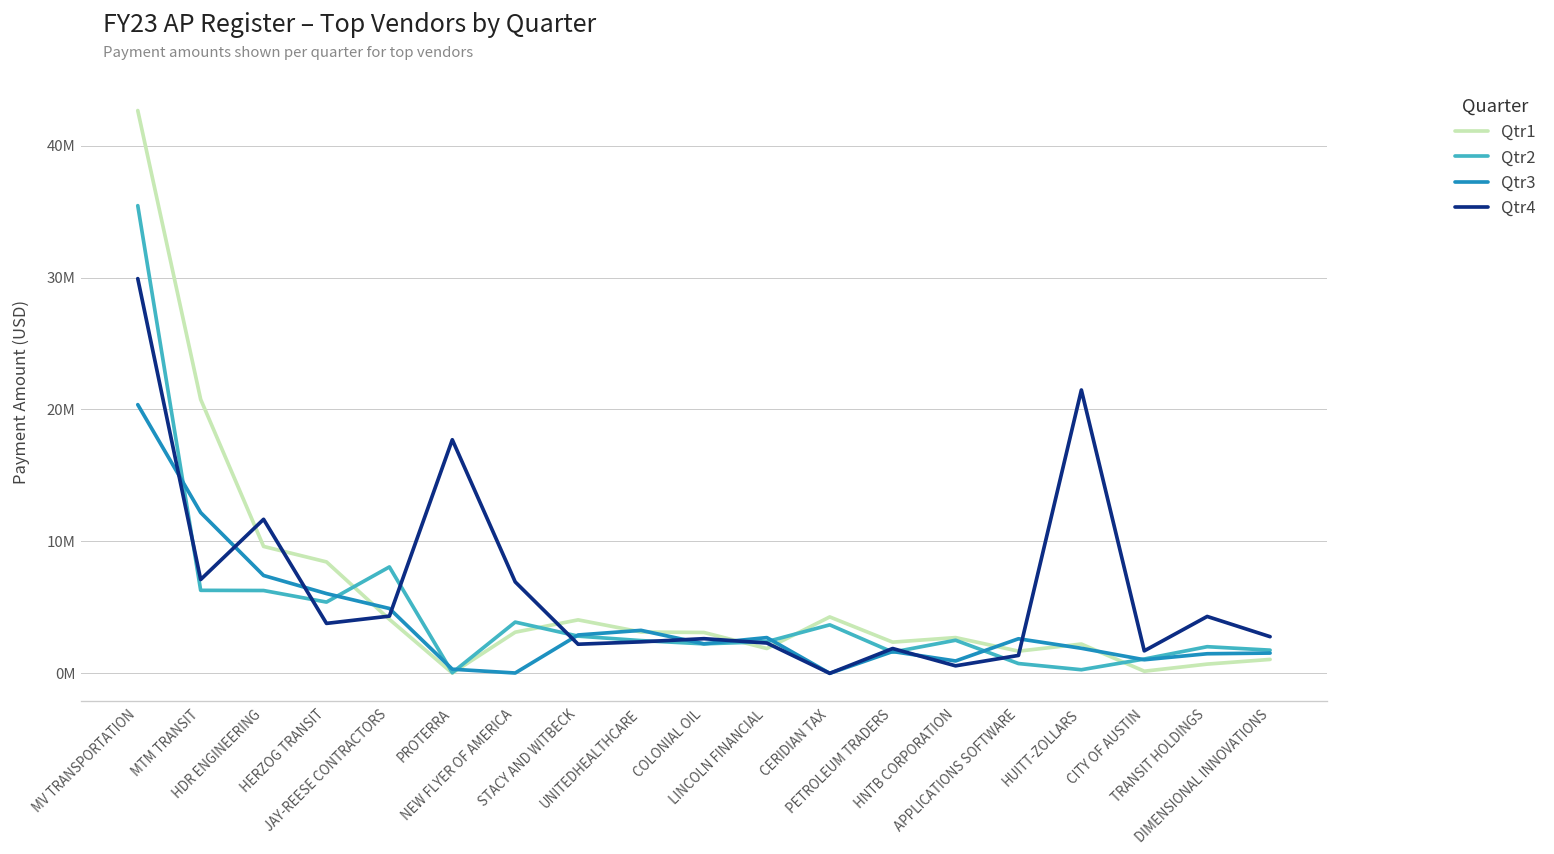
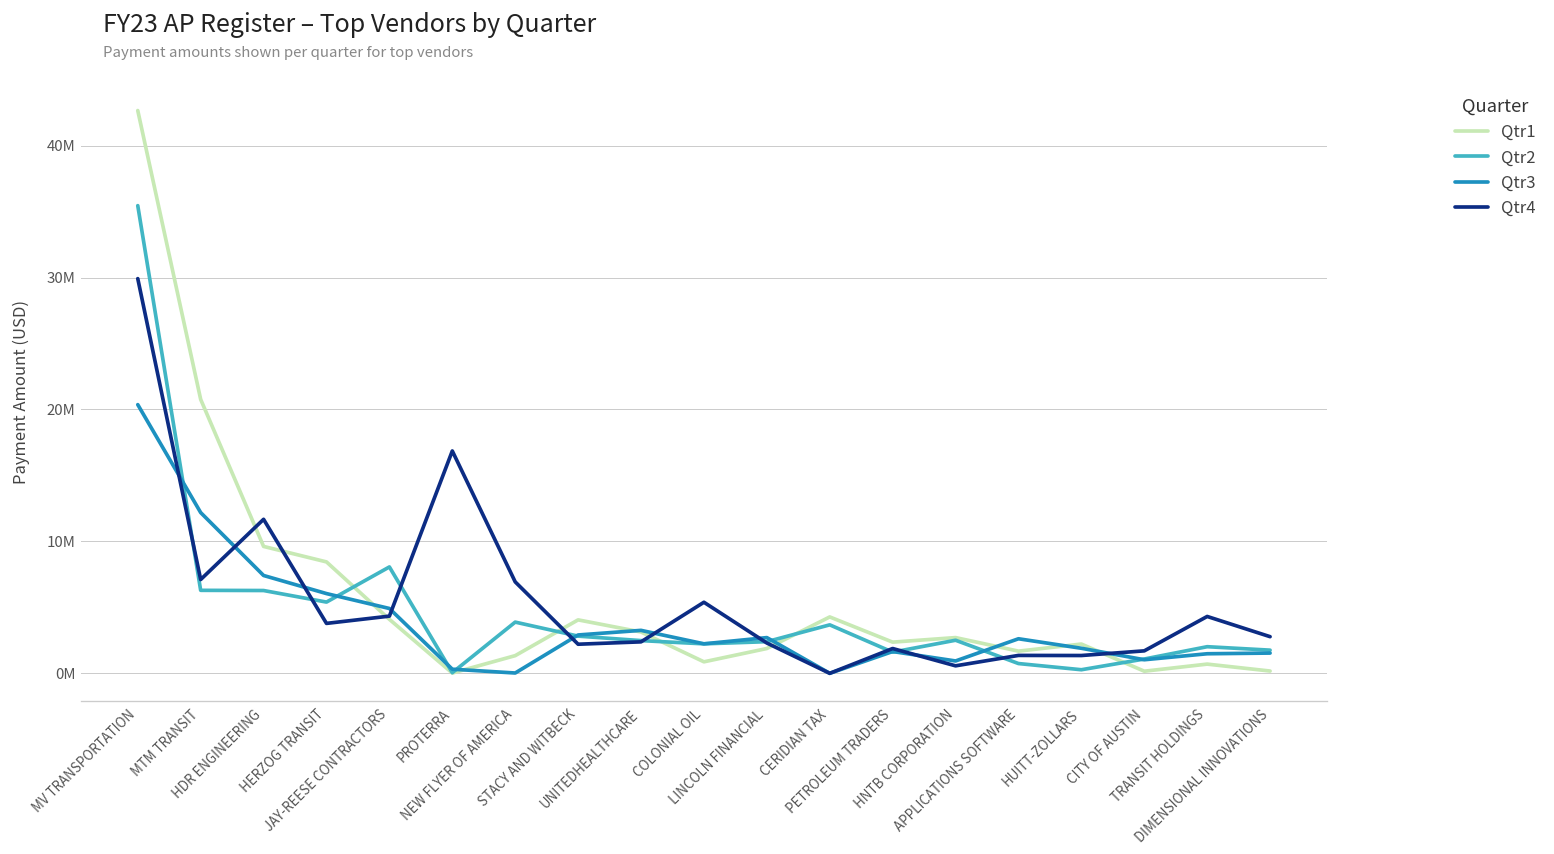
Qtr4, PROTERRA: 17700000 -> 16900000
Qtr1, NEW FLYER OF AMERICA: 3100000 -> 1300000
Qtr1, COLONIAL OIL: 3100000 -> 900000
Qtr4, COLONIAL OIL: 2600000 -> 5400000
Qtr4, HUITT-ZOLLARS: 21500000 -> 1400000
Qtr1, DIMENSIONAL INNOVATIONS: 1100000 -> 200000
